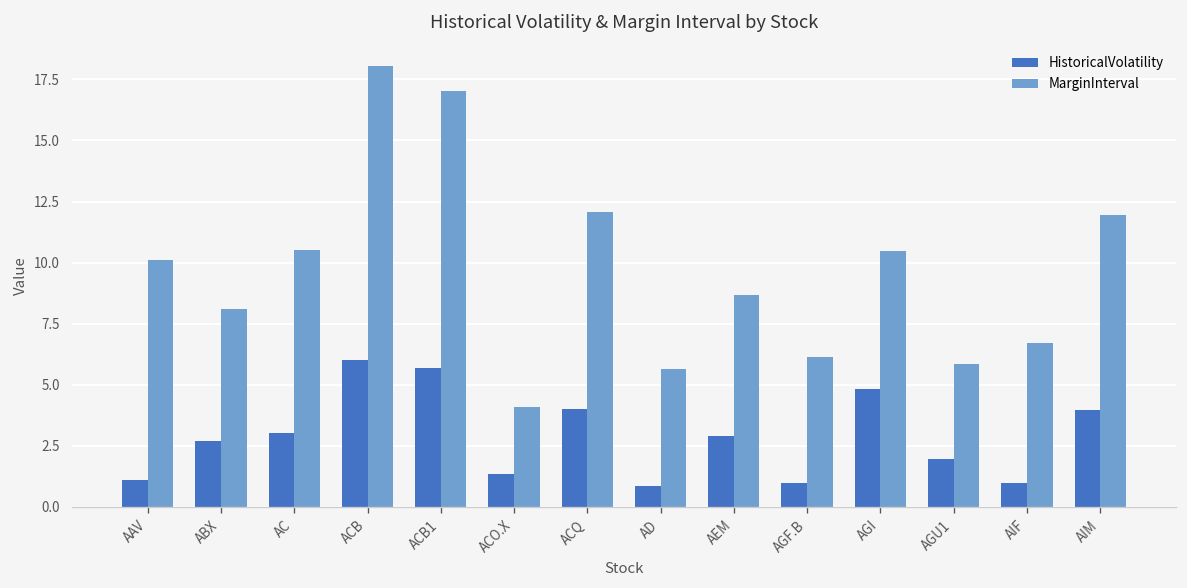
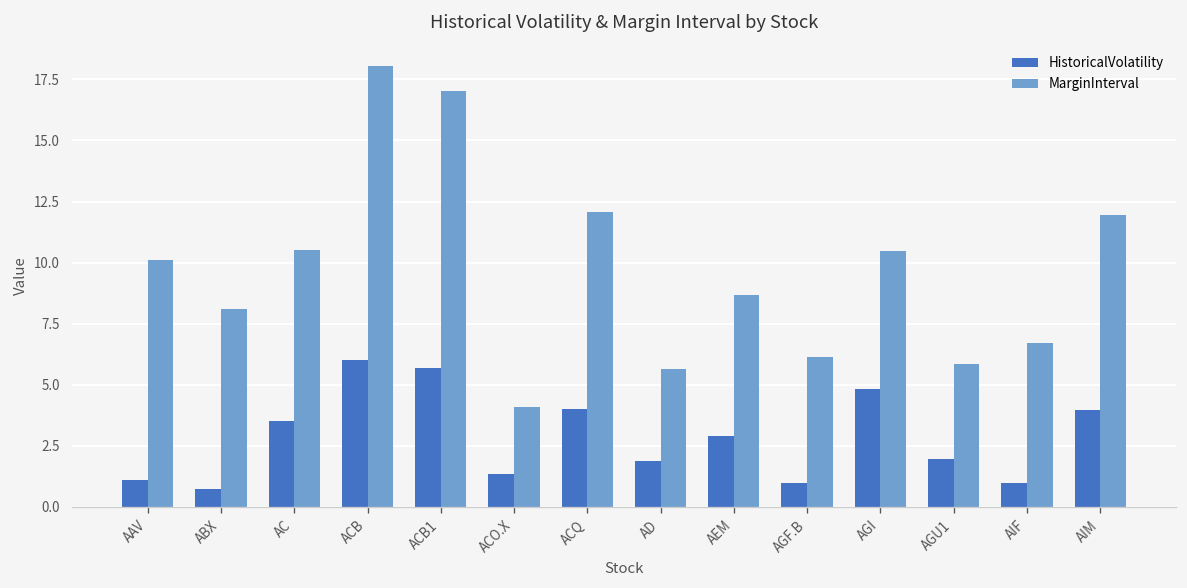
HistoricalVolatility, ABX: 2.7 -> 0.7
HistoricalVolatility, AC: 3.0 -> 3.5
HistoricalVolatility, AD: 0.9 -> 1.9
